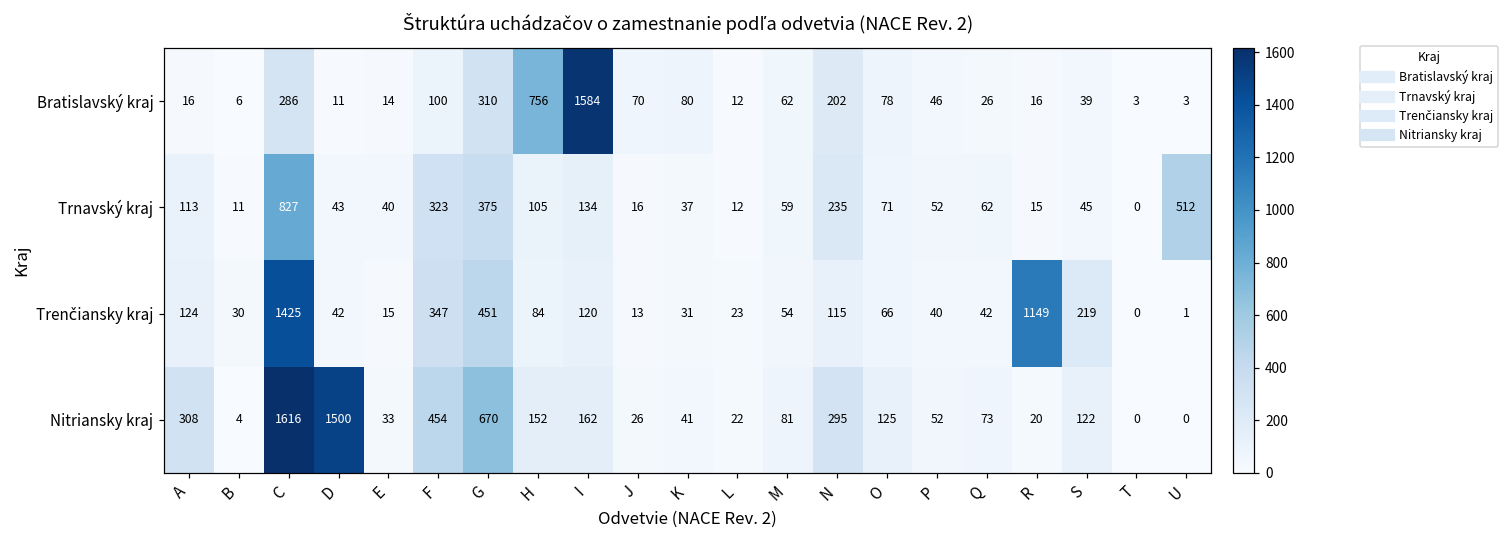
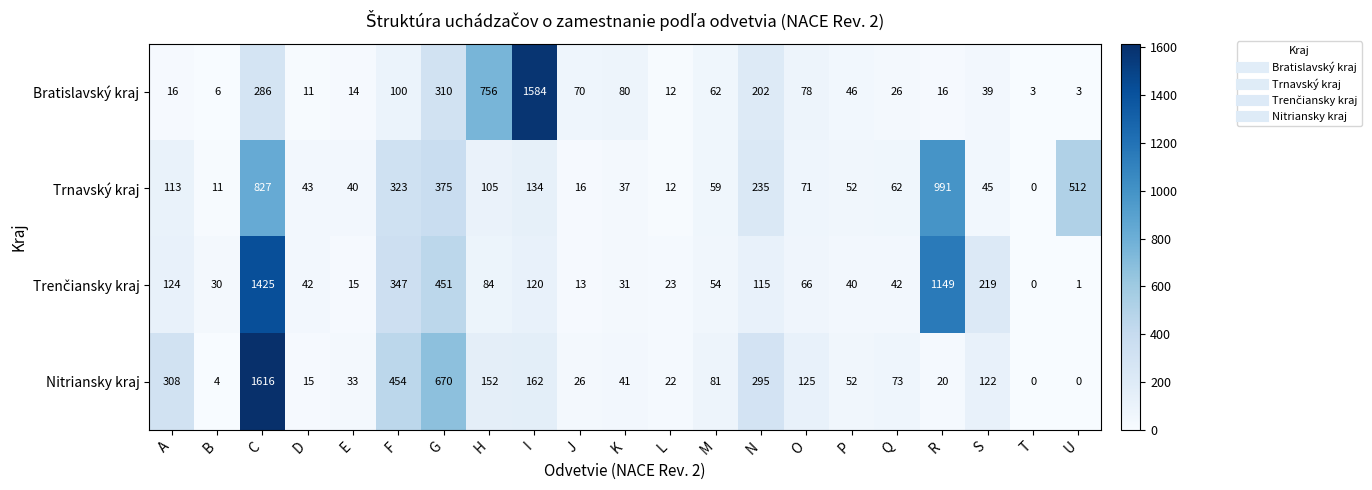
Trnavský kraj, R: 15 -> 991
Nitriansky kraj, D: 1500 -> 15
